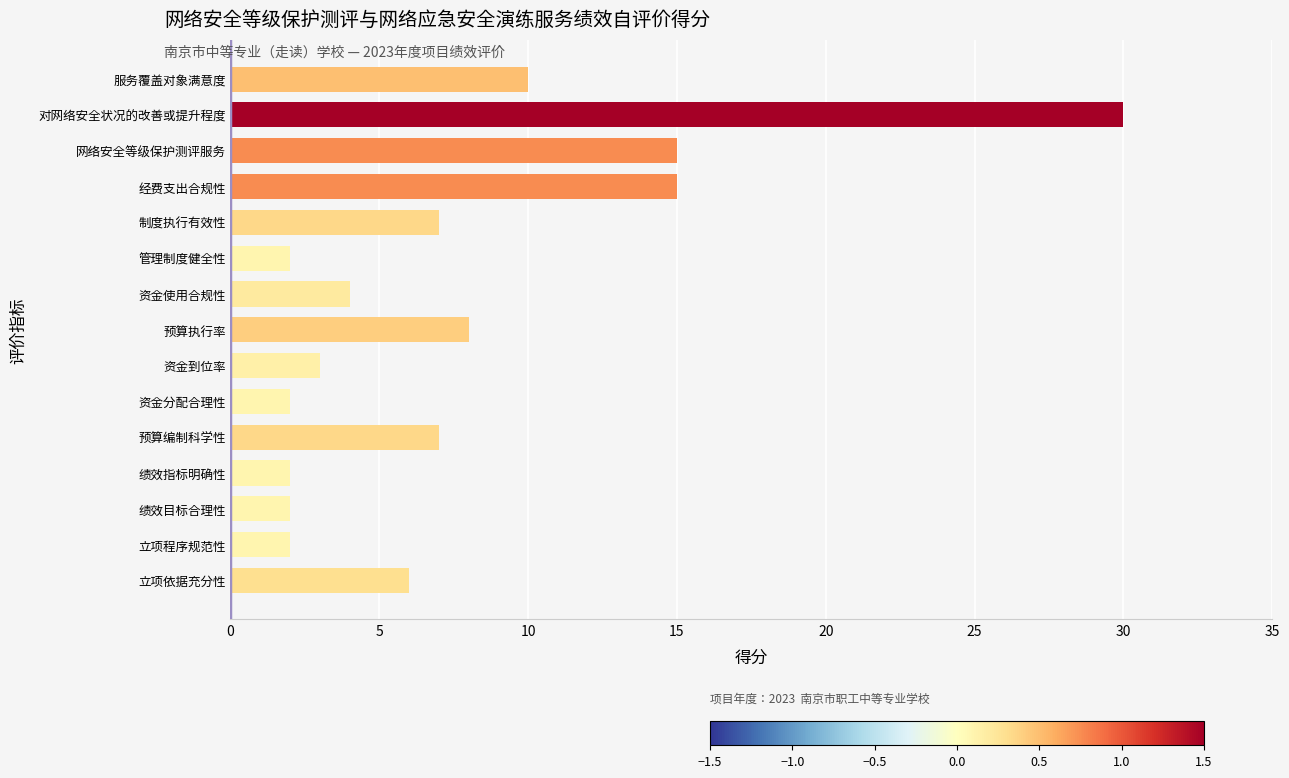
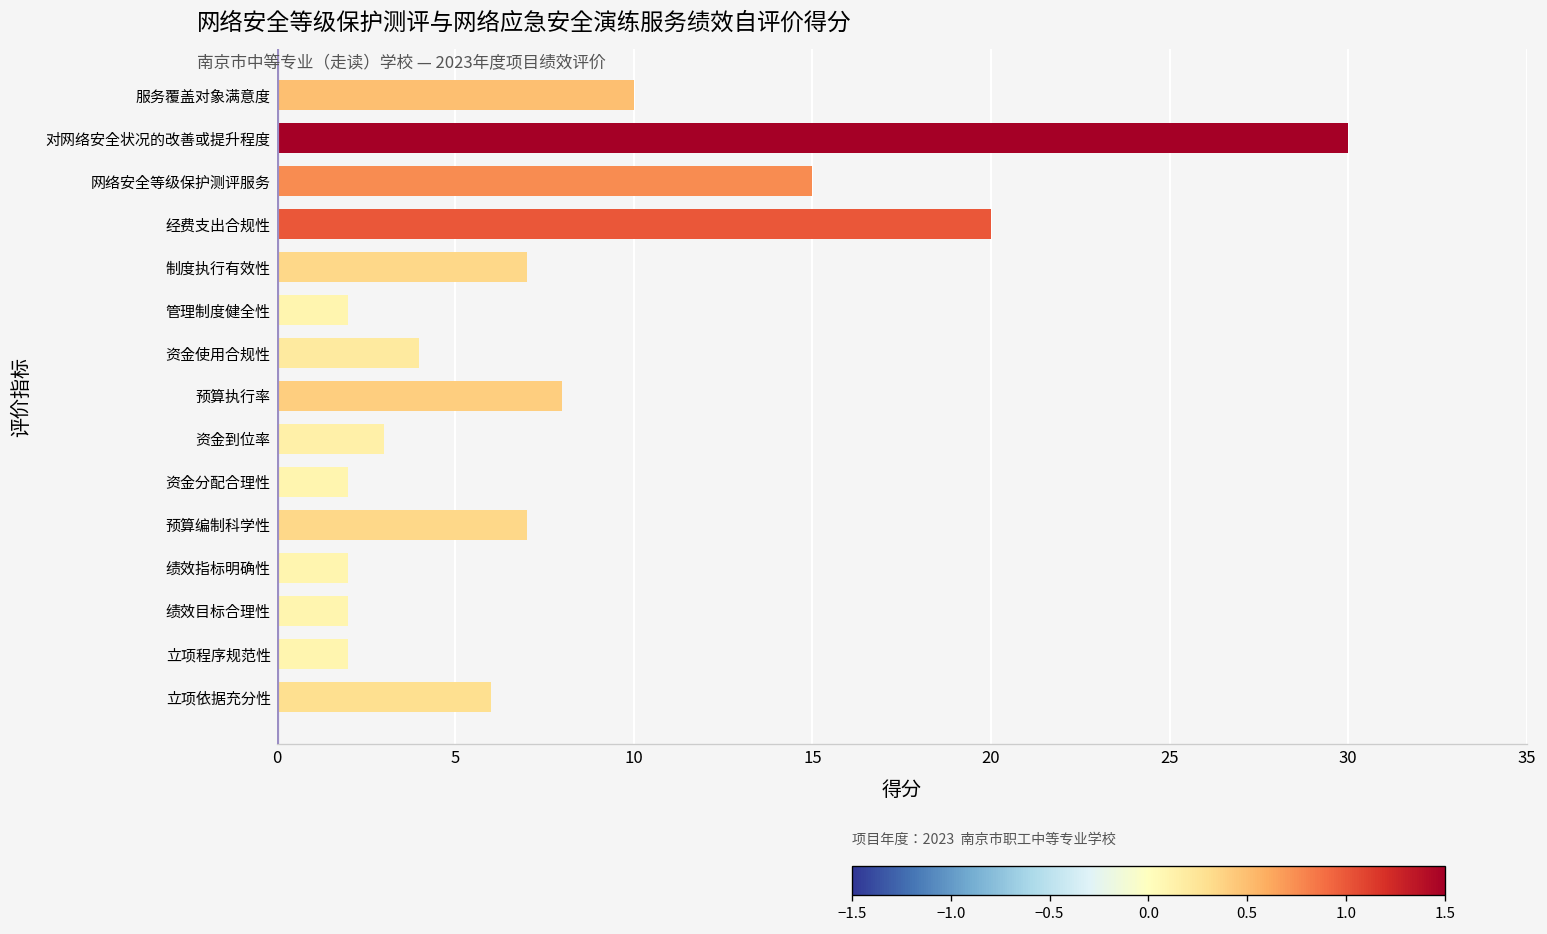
经费支出合规性: 15 -> 20
